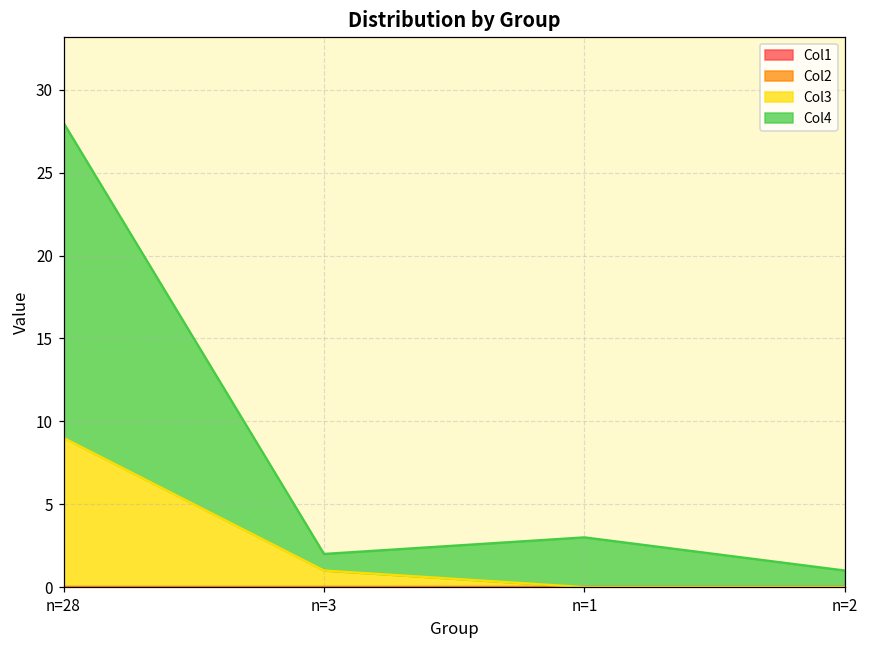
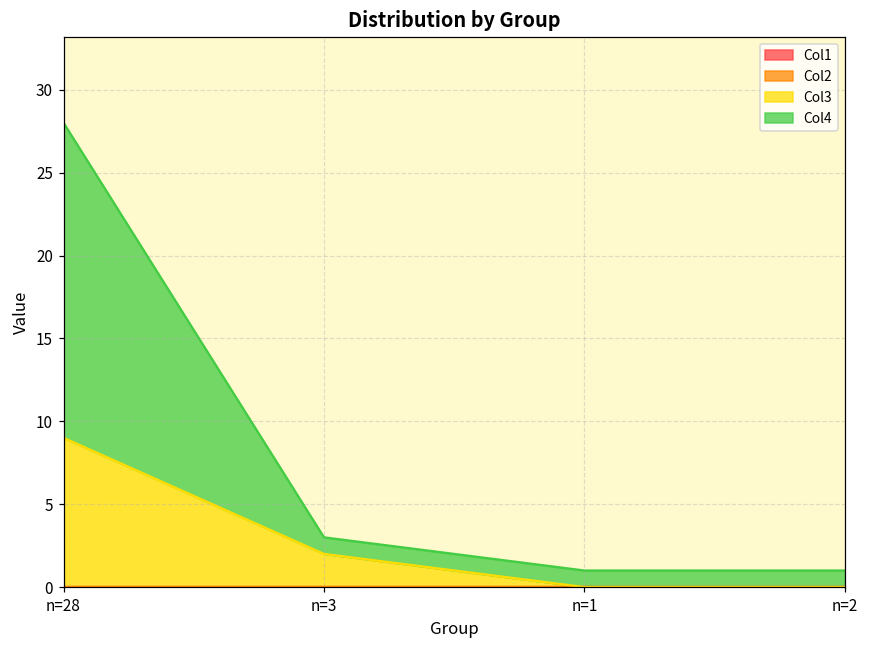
Col3, n=3: 1 -> 2
Col4, n=1: 3 -> 1
